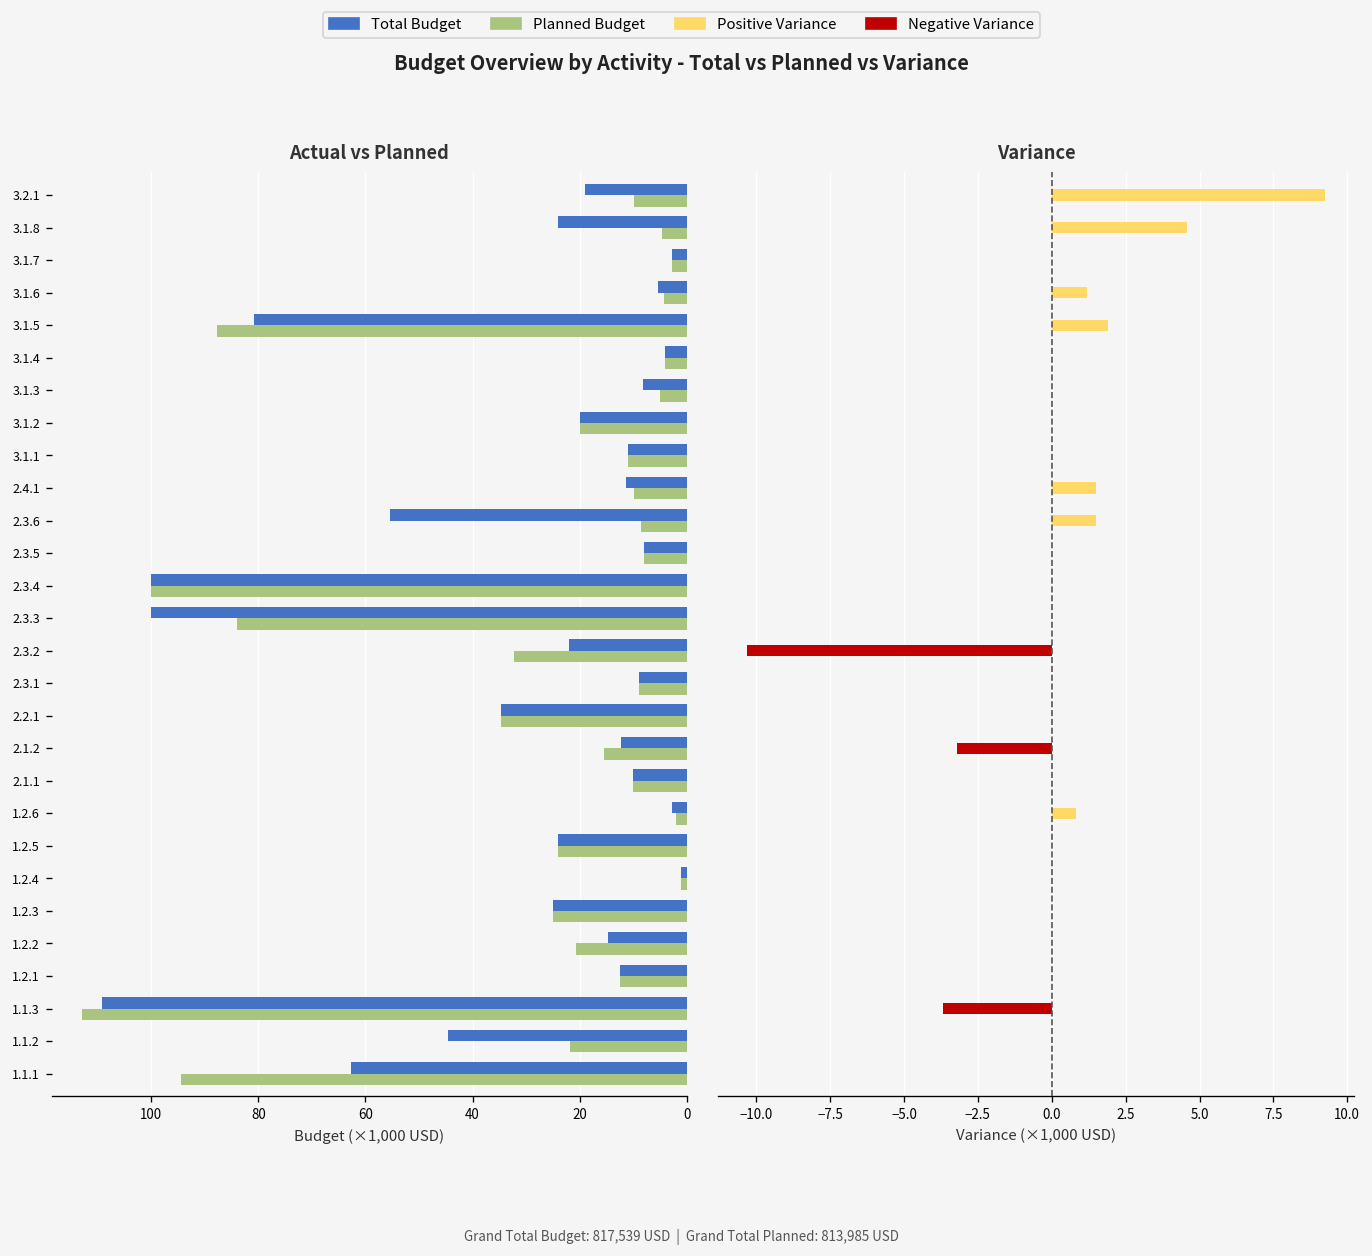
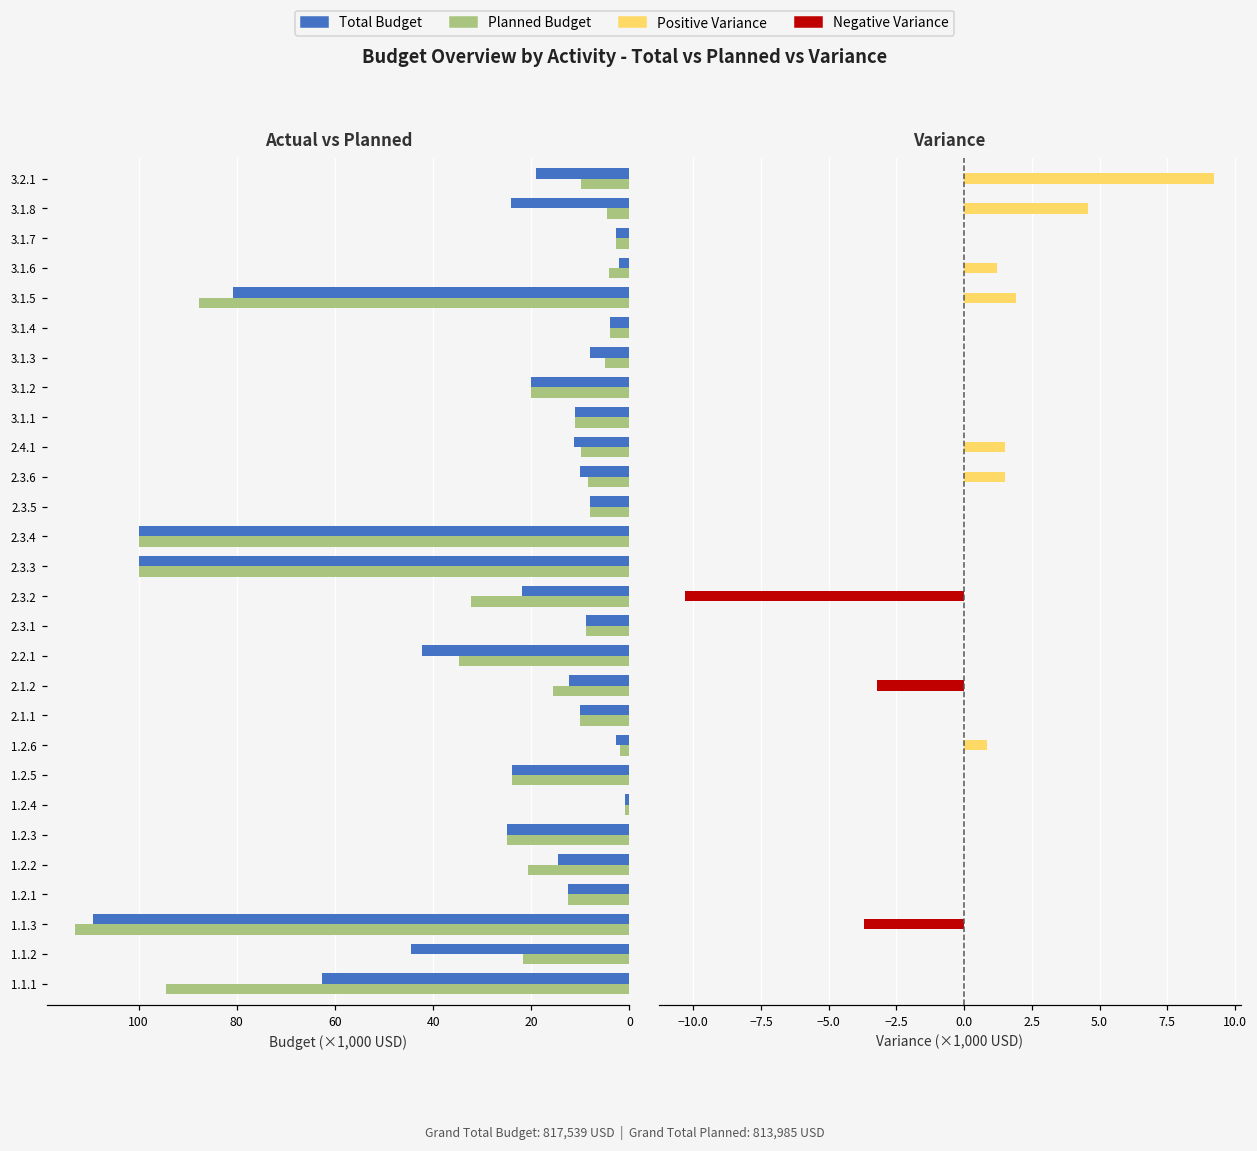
Actual vs Planned, Total Budget, 3.1.6: 5 -> 2
Actual vs Planned, Total Budget, 2.3.6: 55 -> 10
Actual vs Planned, Planned Budget, 2.3.3: 84 -> 100
Actual vs Planned, Total Budget, 2.2.1: 35 -> 42
